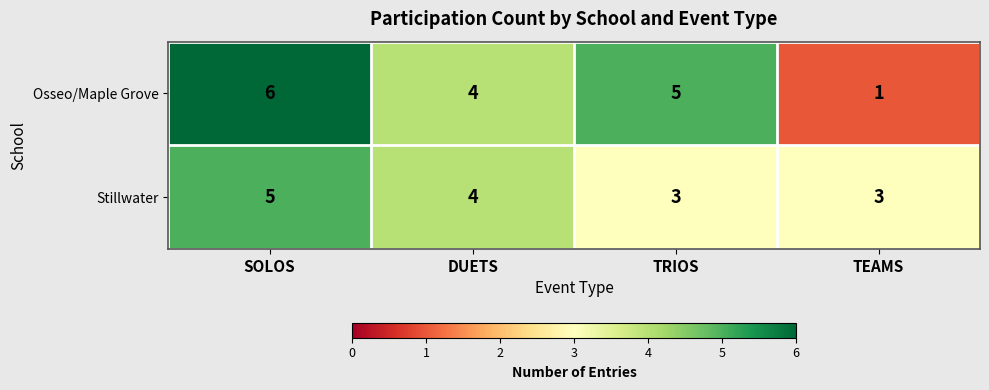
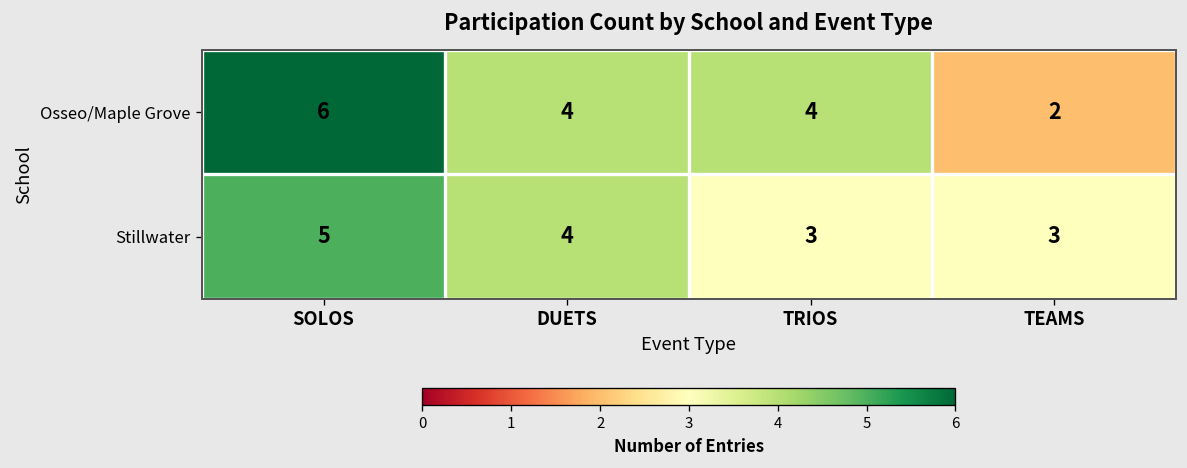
Osseo/Maple Grove, TRIOS: 5 -> 4
Osseo/Maple Grove, TEAMS: 1 -> 2
